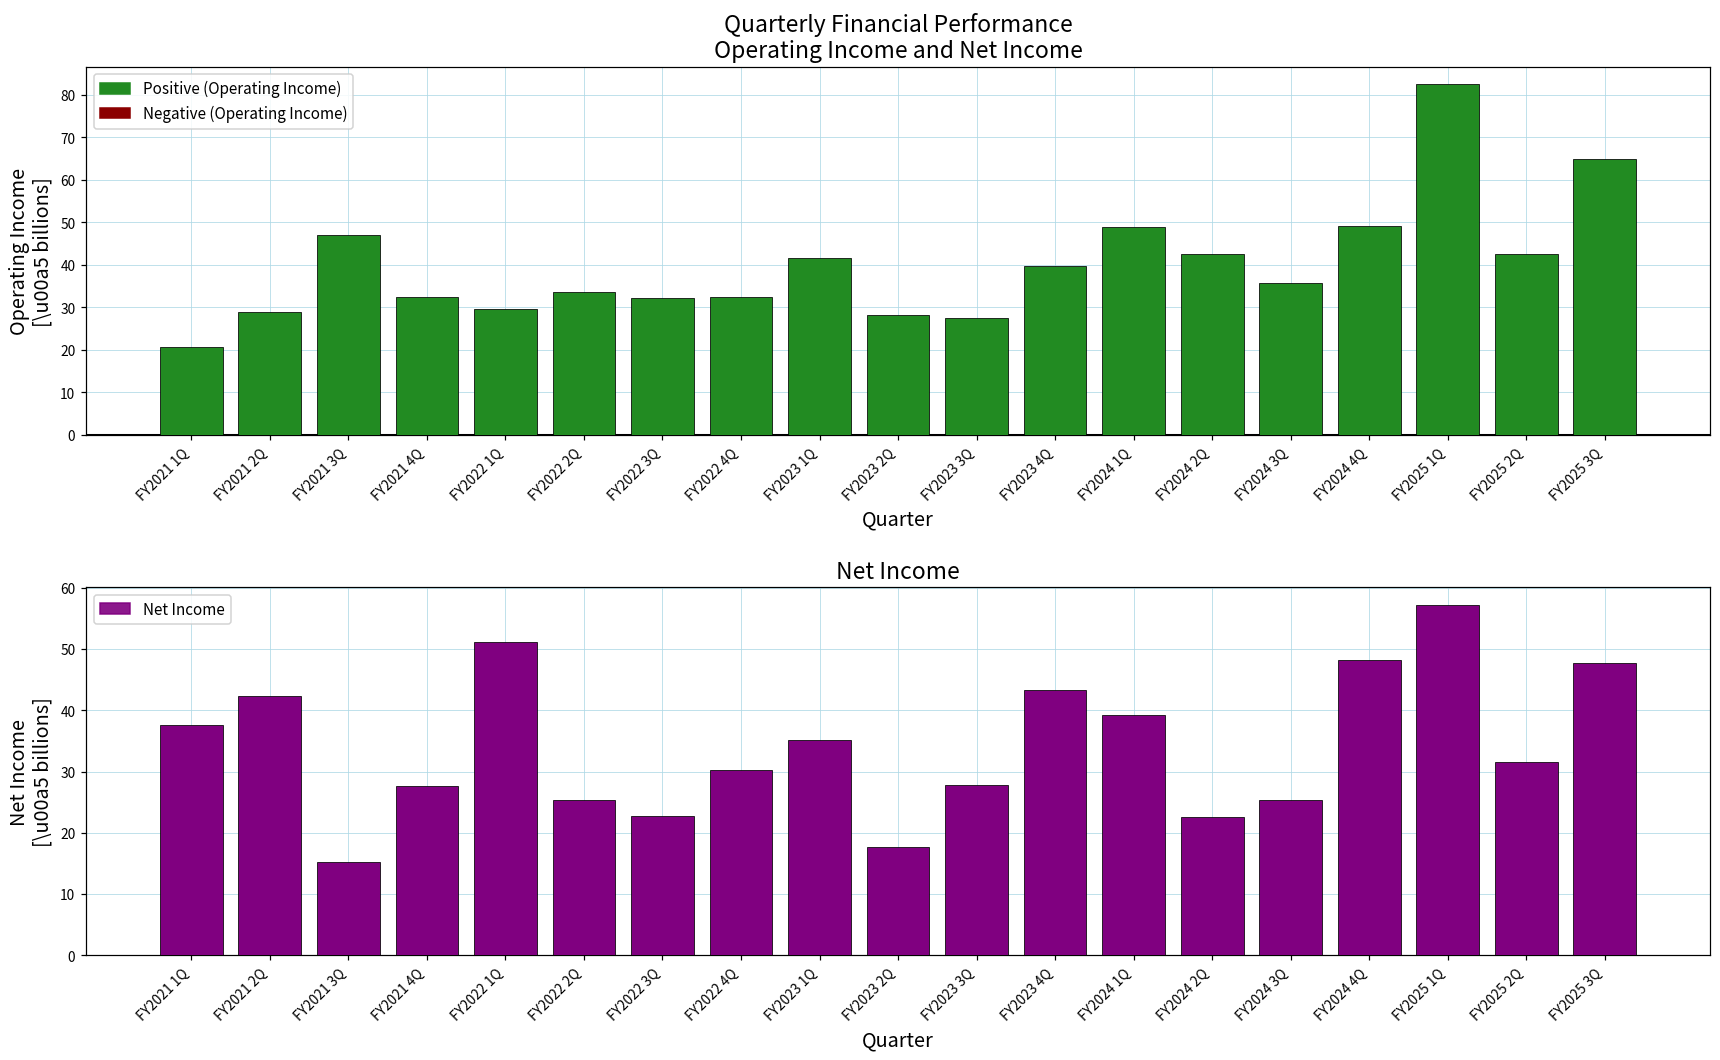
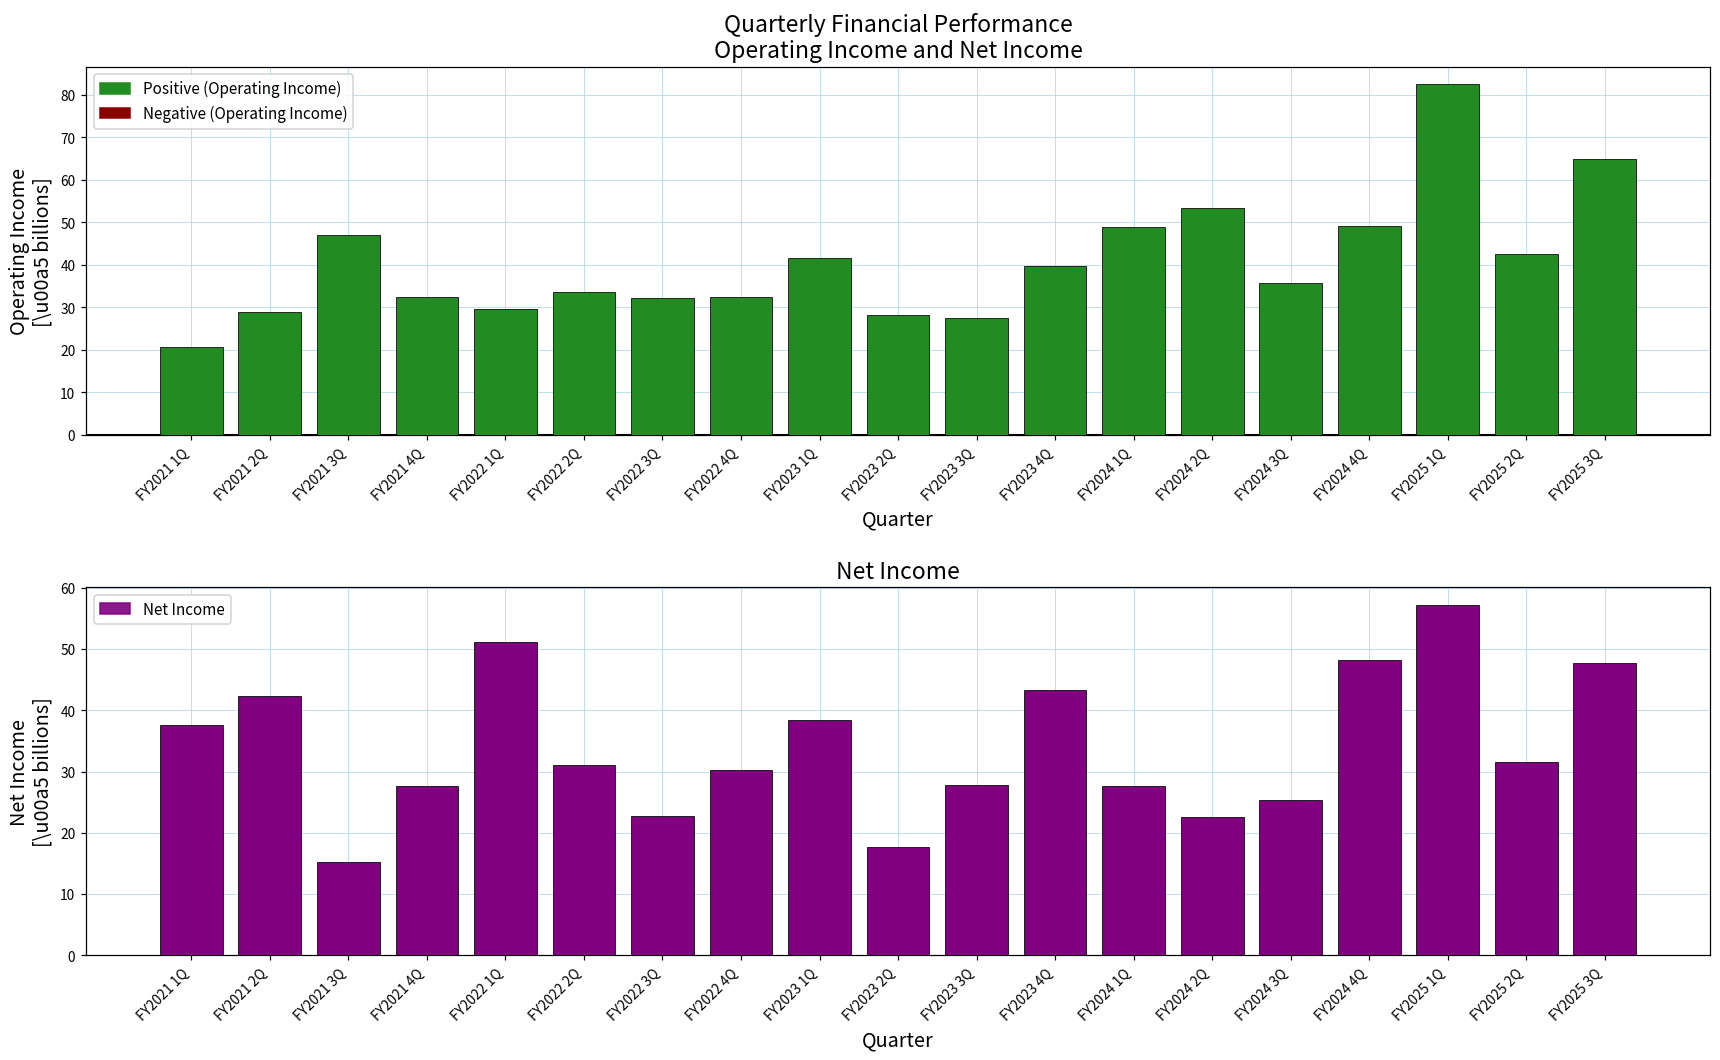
Quarterly Financial Performance Operating Income and Net Income, FY2024 2Q: 42 -> 53
Net Income, FY2022 2Q: 25 -> 31
Net Income, FY2023 1Q: 35 -> 38
Net Income, FY2024 1Q: 39 -> 28
